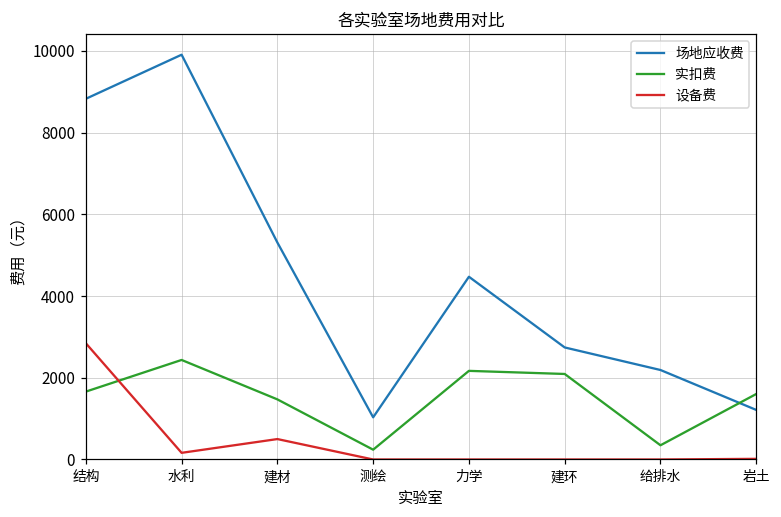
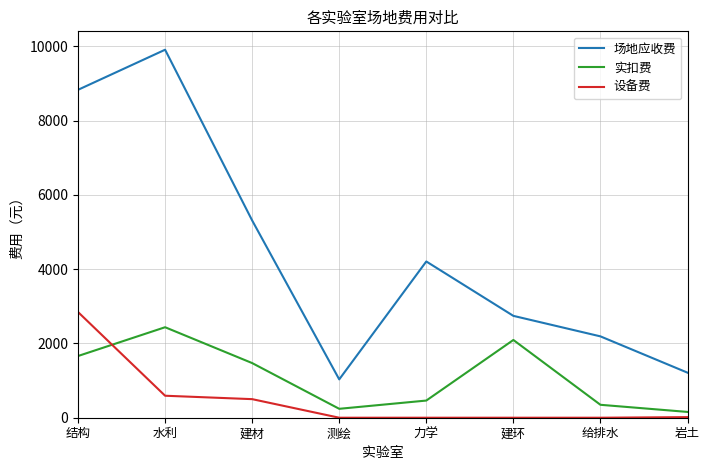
设备费, 水利: 200 -> 600
场地应收费, 力学: 4500 -> 4200
实扣费, 力学: 2200 -> 500
实扣费, 岩土: 1600 -> 200
